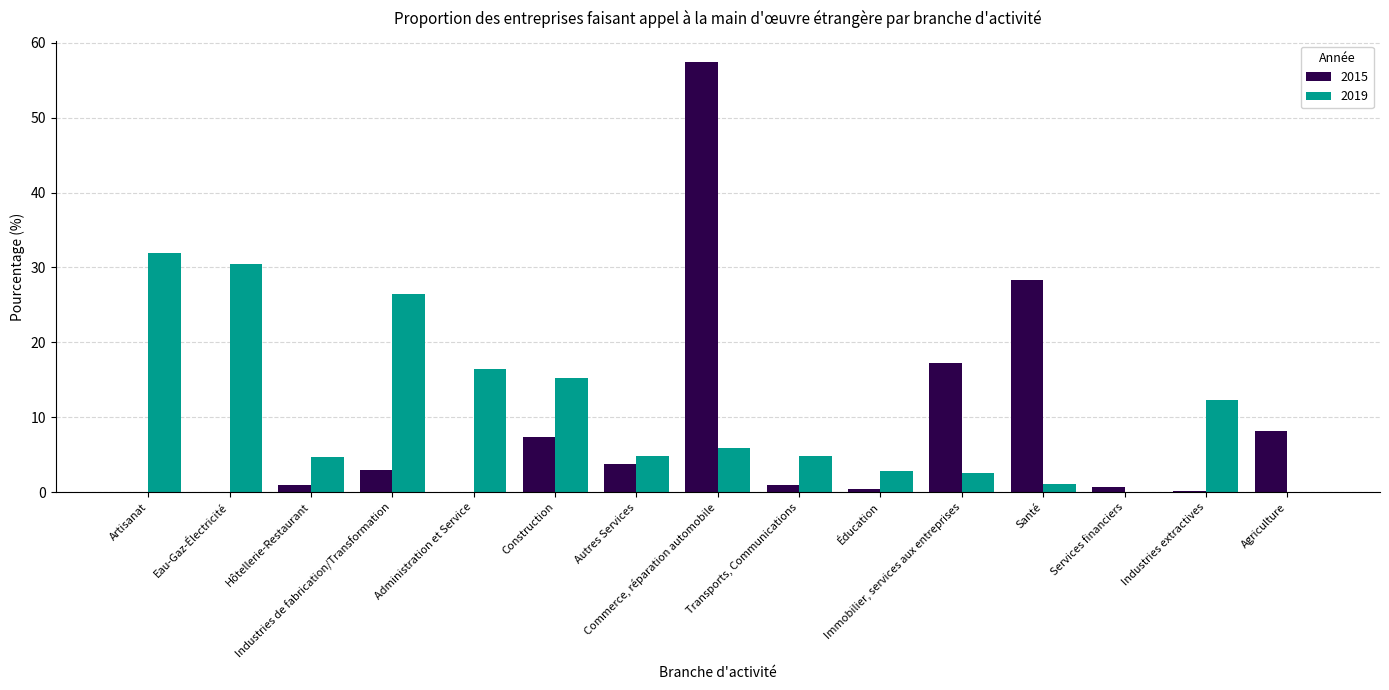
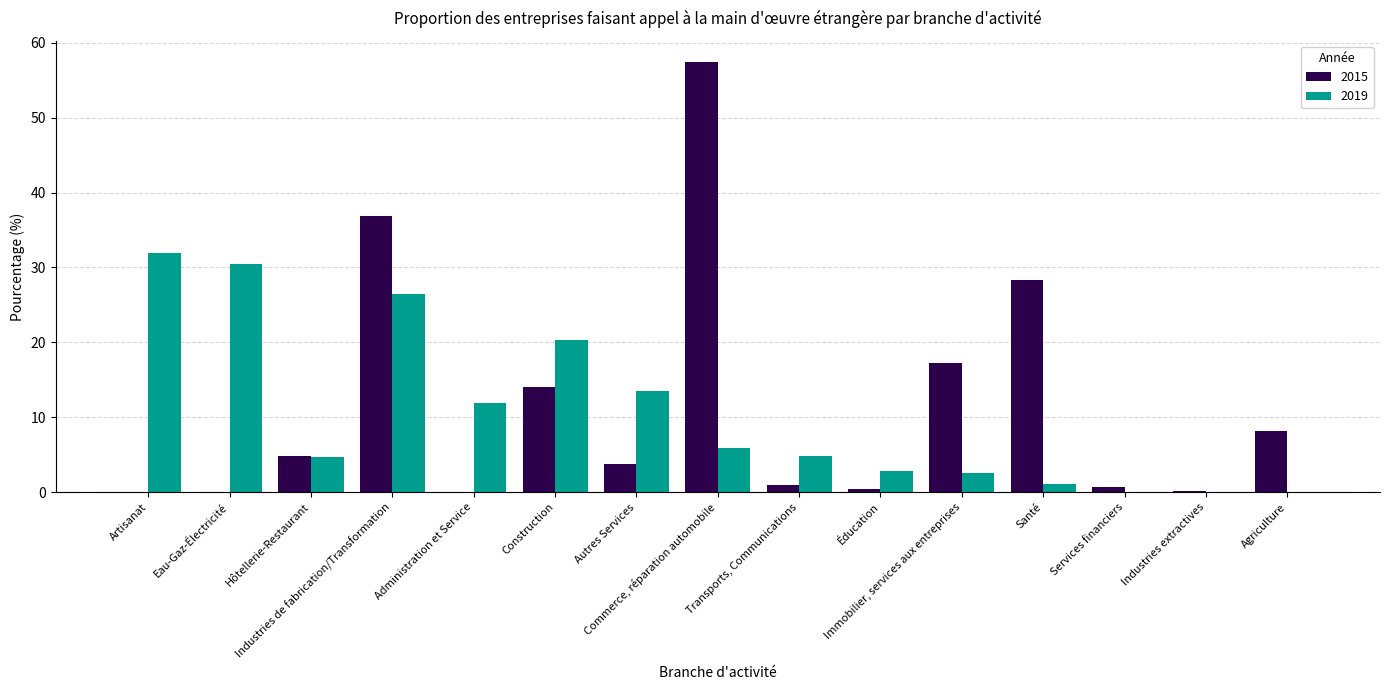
2015, Hôtellerie-Restaurant: 1 -> 5
2015, Industries de fabrication/Transformation: 3 -> 37
2019, Administration et Service: 17 -> 12
2015, Construction: 7 -> 14
2019, Construction: 15 -> 20
2019, Autres Services: 5 -> 14
2019, Industries extractives: 12 -> 0
